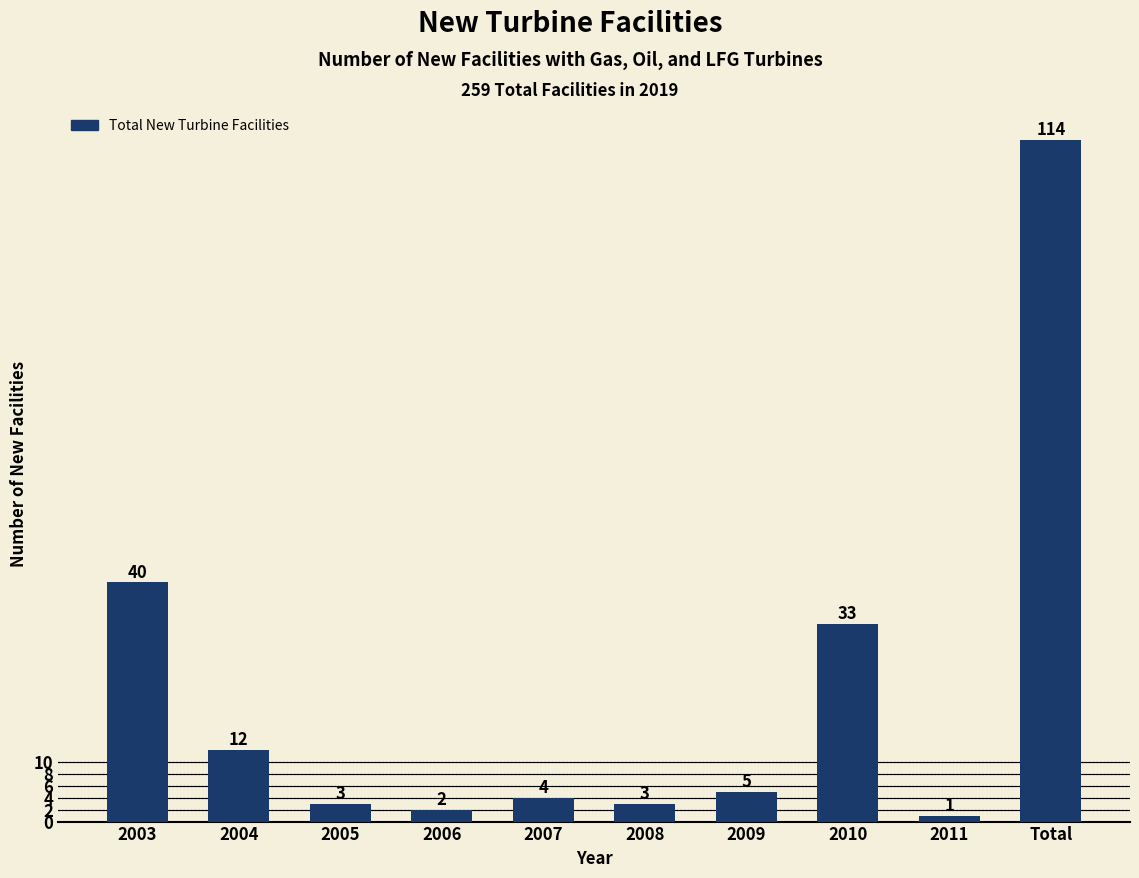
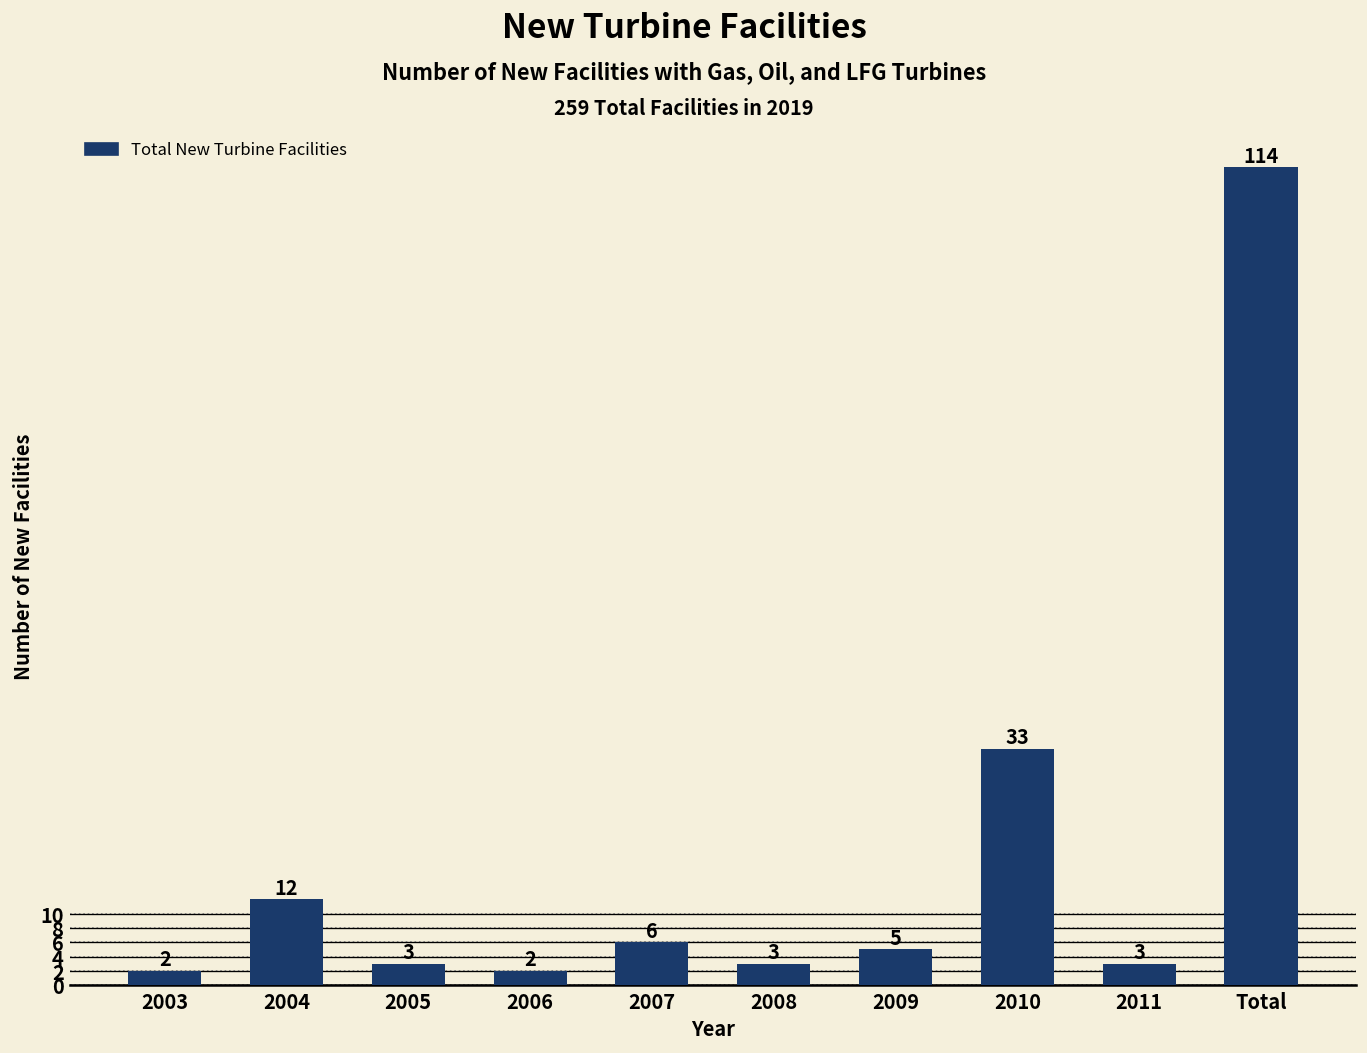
2003: 40 -> 2
2007: 4 -> 6
2011: 1 -> 3
